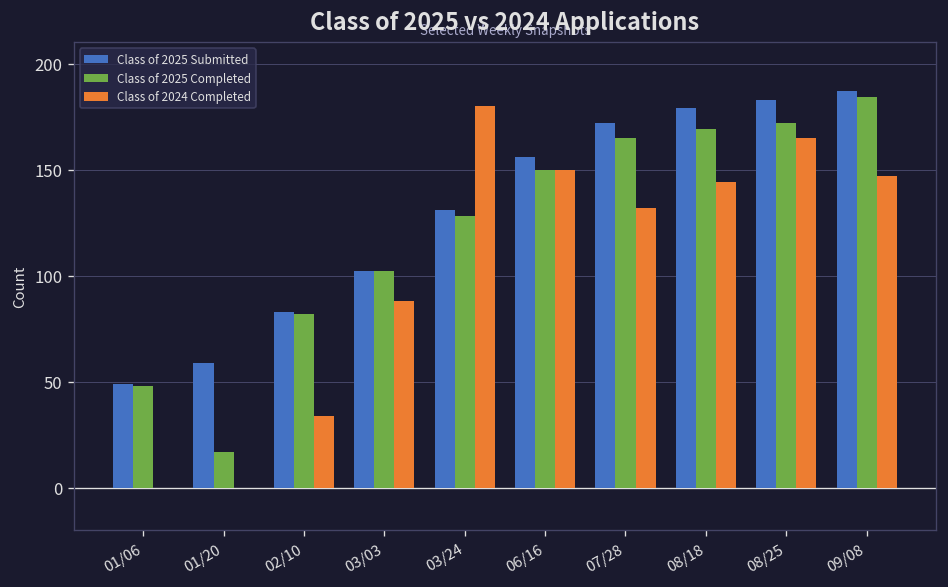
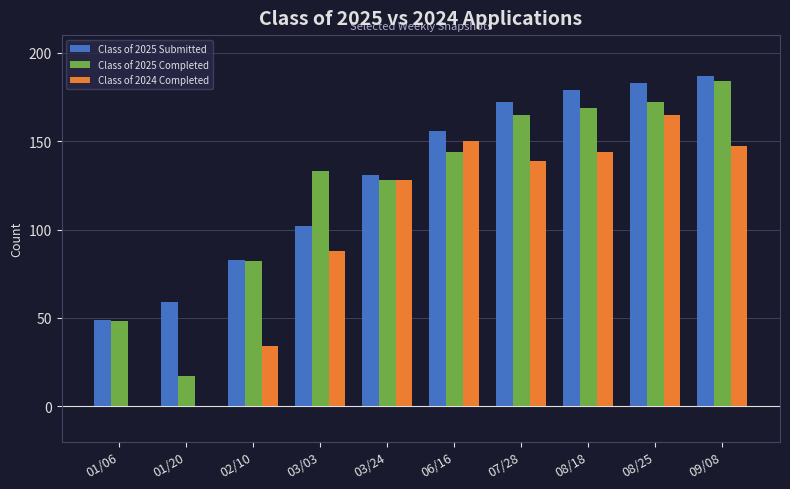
Class of 2025 Completed, 03/03: 102 -> 133
Class of 2024 Completed, 03/24: 180 -> 128
Class of 2025 Completed, 06/16: 150 -> 144
Class of 2024 Completed, 07/28: 132 -> 139
